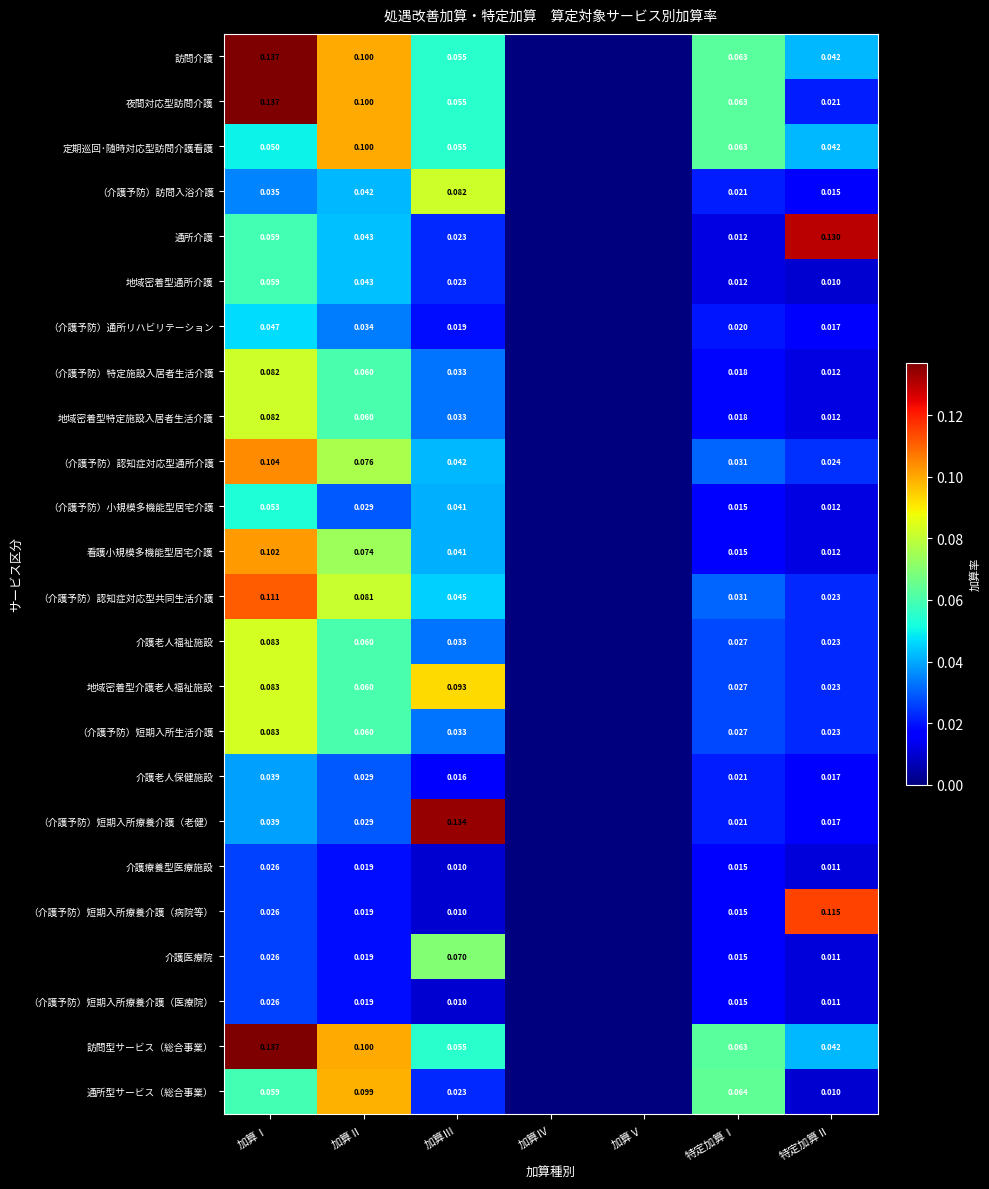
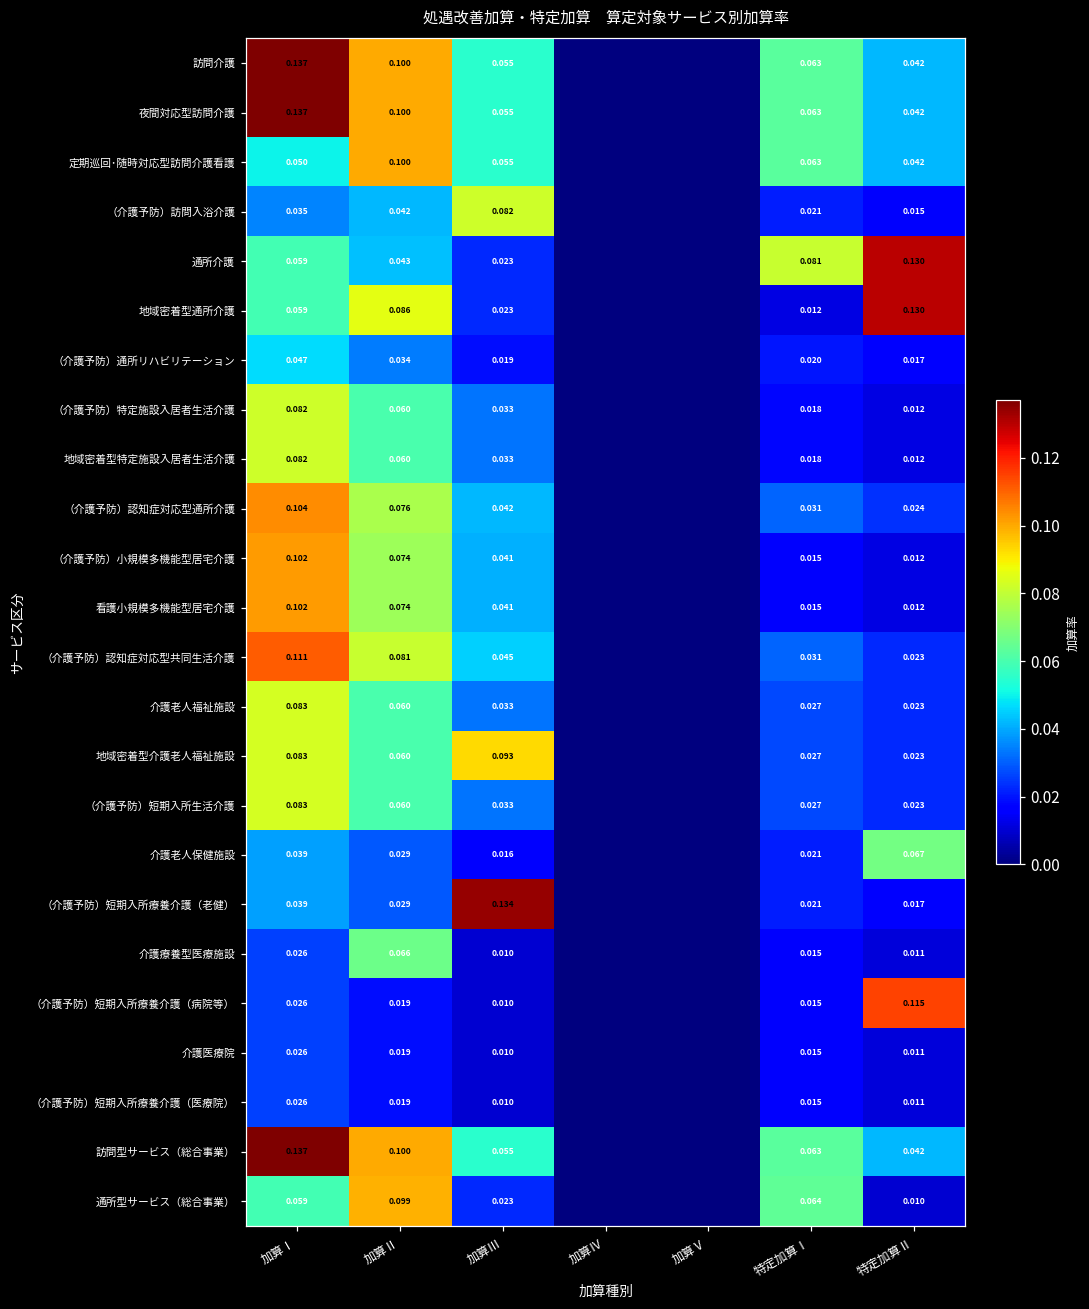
夜間対応型訪問介護, 特定加算Ⅱ: 0.021 -> 0.042
通所介護, 特定加算Ⅰ: 0.012 -> 0.081
地域密着型通所介護, 加算Ⅱ: 0.043 -> 0.086
地域密着型通所介護, 特定加算Ⅱ: 0.010 -> 0.130
（介護予防）小規模多機能型居宅介護, 加算Ⅰ: 0.053 -> 0.102
（介護予防）小規模多機能型居宅介護, 加算Ⅱ: 0.029 -> 0.074
介護老人保健施設, 特定加算Ⅱ: 0.017 -> 0.067
介護療養型医療施設, 加算Ⅱ: 0.019 -> 0.066
介護医療院, 加算Ⅲ: 0.070 -> 0.010
